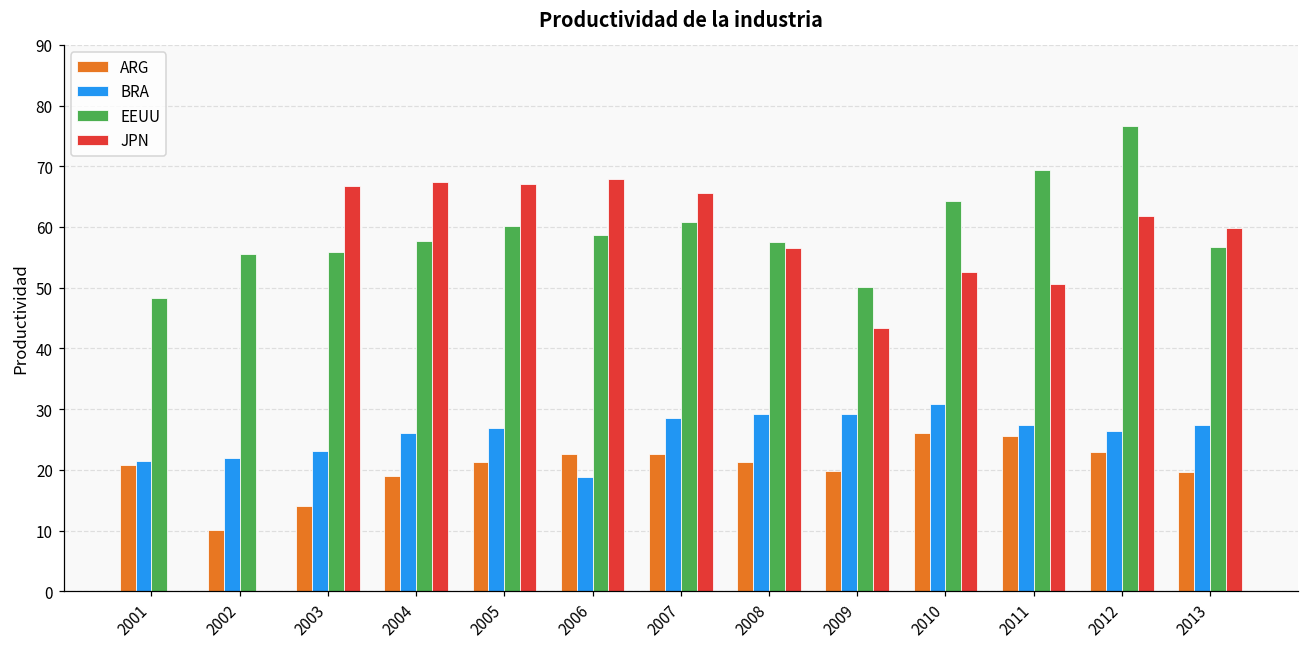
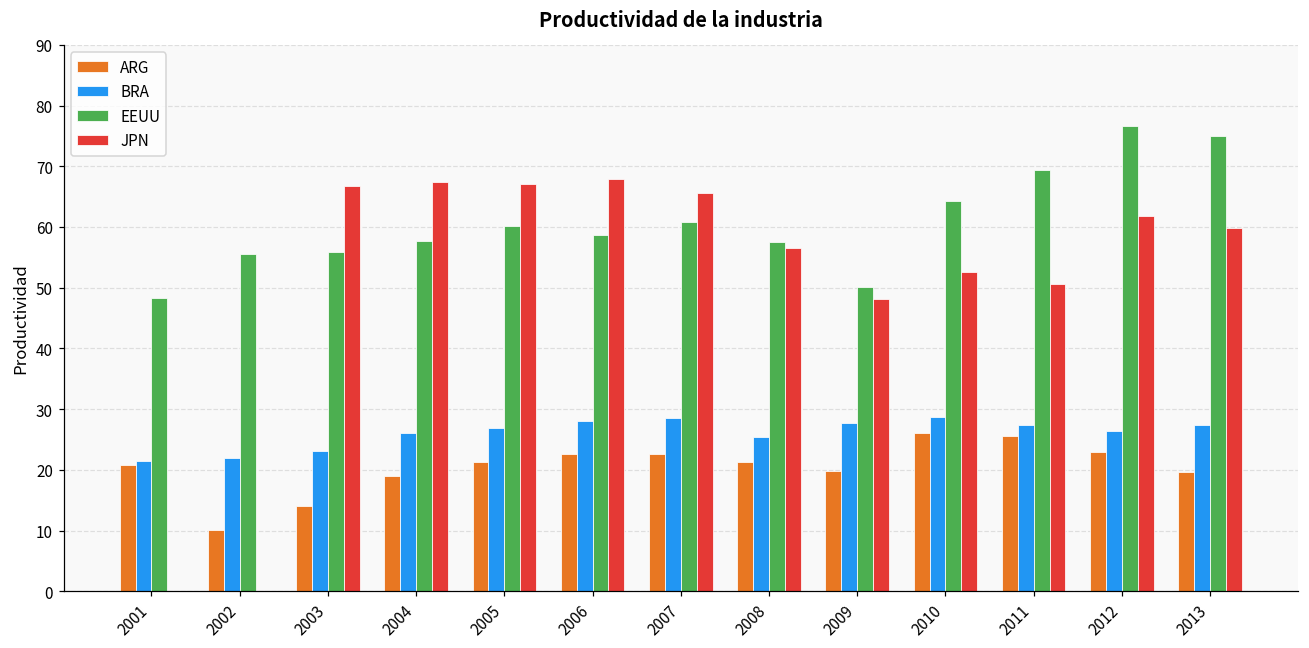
BRA, 2006: 19 -> 28
BRA, 2008: 29 -> 25
BRA, 2009: 29 -> 28
JPN, 2009: 43 -> 48
BRA, 2010: 31 -> 29
EEUU, 2013: 57 -> 75
